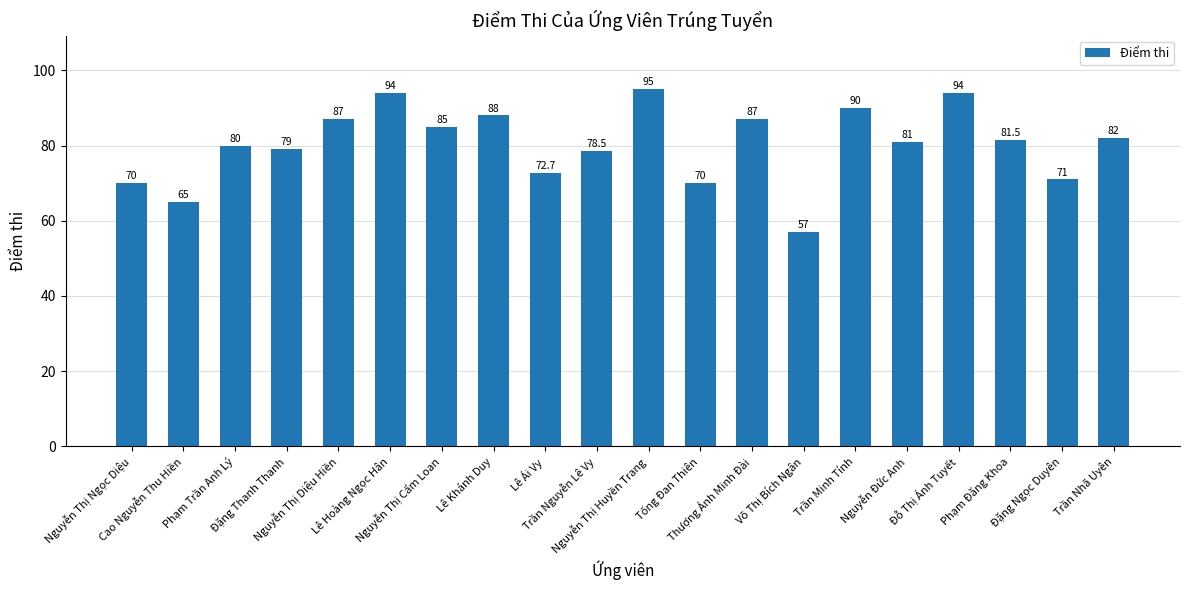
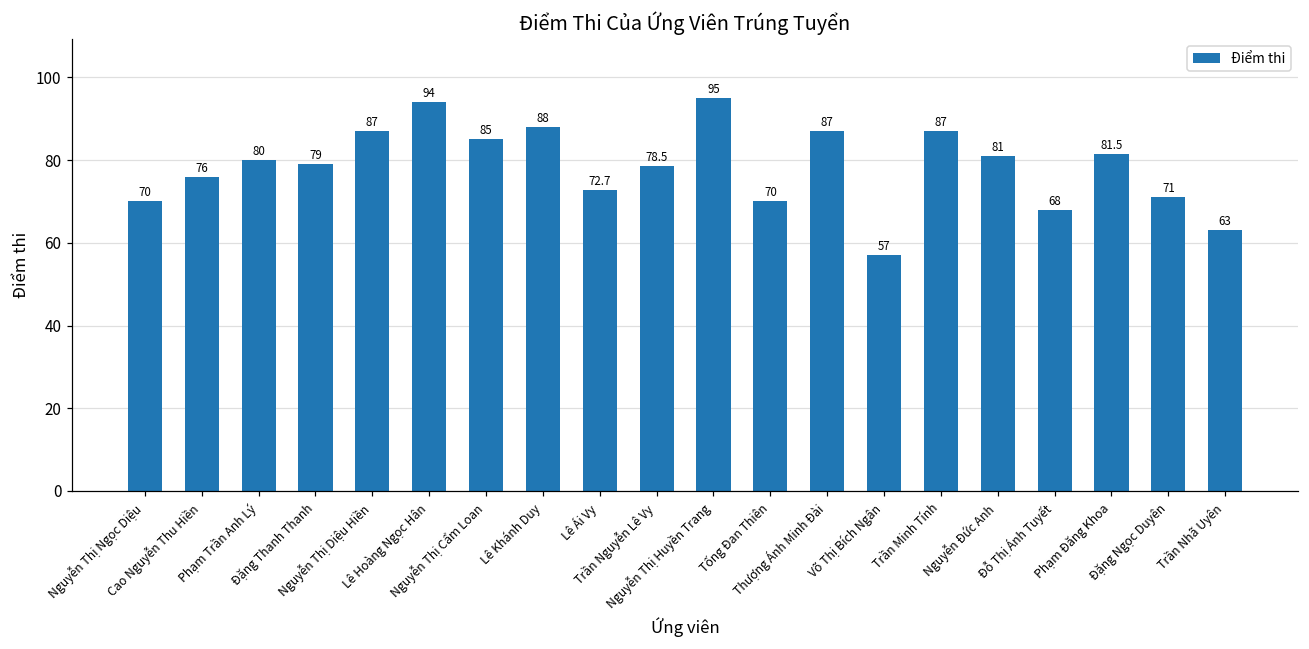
Cao Nguyễn Thu Hiền: 65 -> 76
Trần Minh Tính: 90 -> 87
Đỗ Thị Ánh Tuyết: 94 -> 68
Trần Nhã Uyên: 82 -> 63
